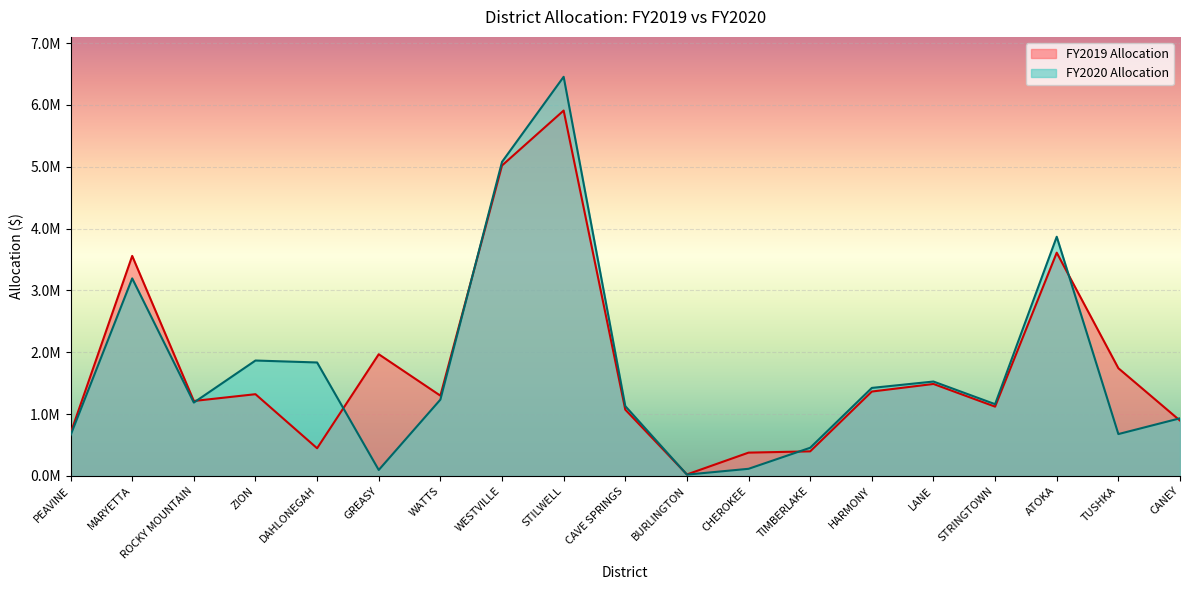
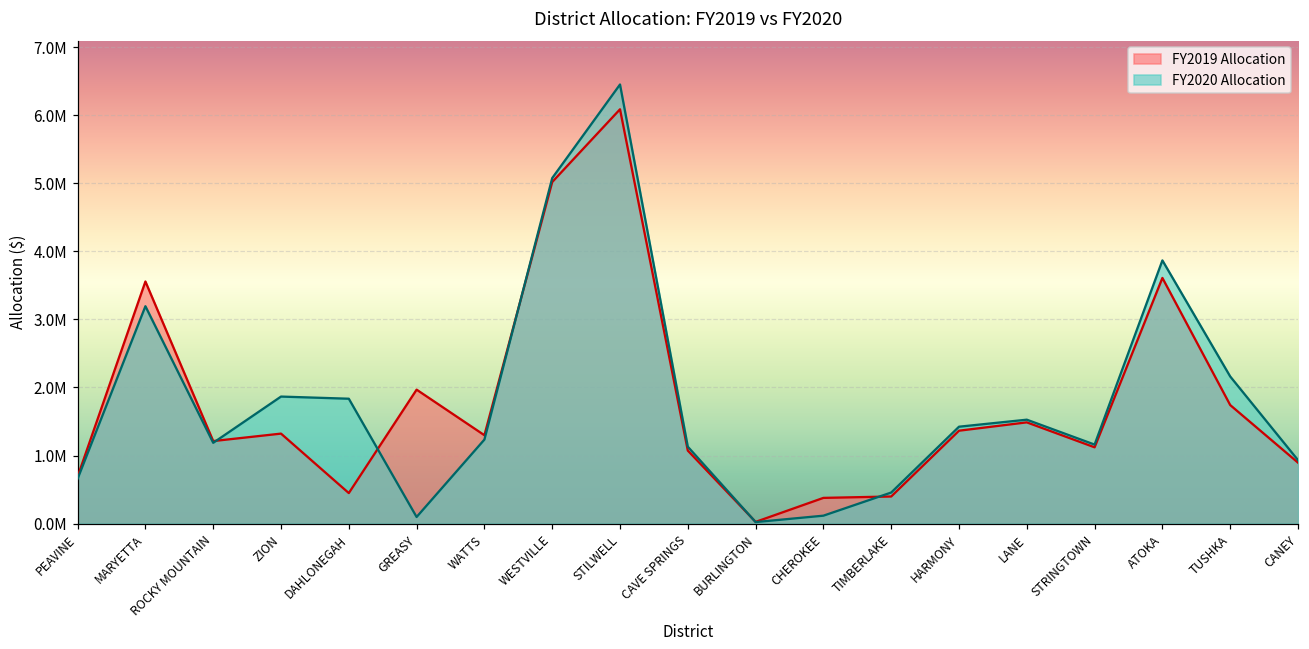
FY2019 Allocation, STILWELL: 5900000 -> 6100000
FY2020 Allocation, TUSHKA: 700000 -> 2200000
